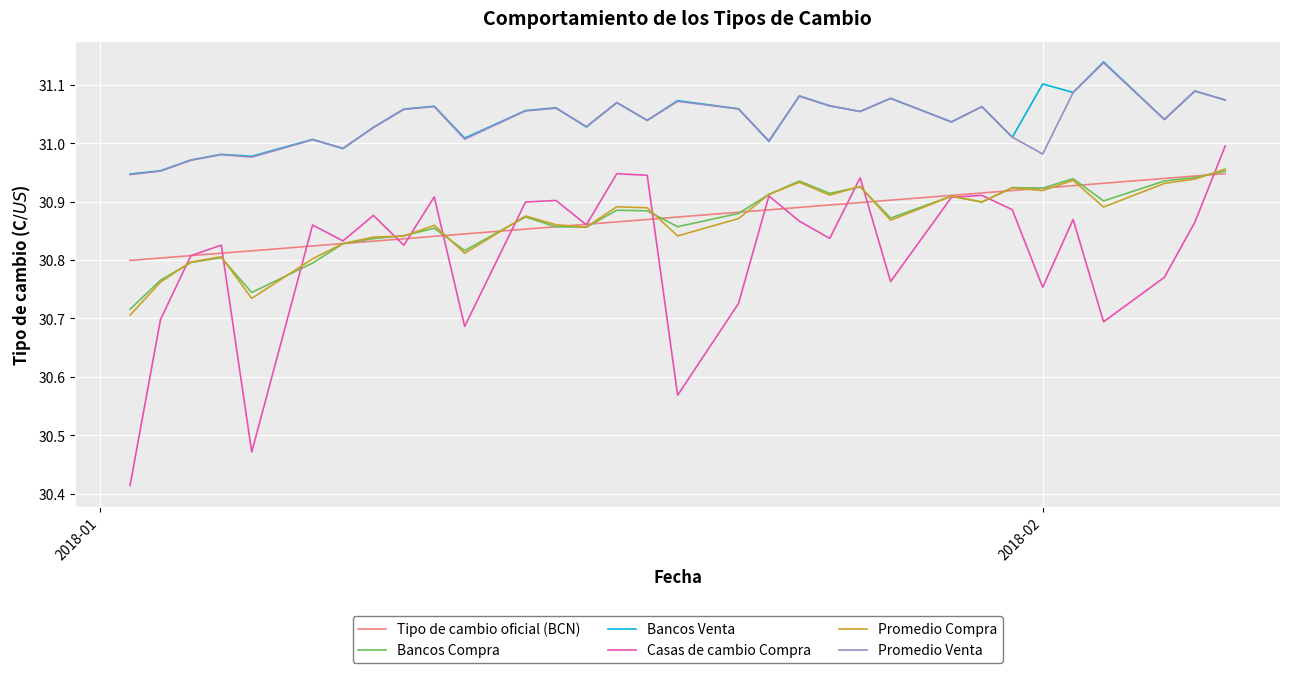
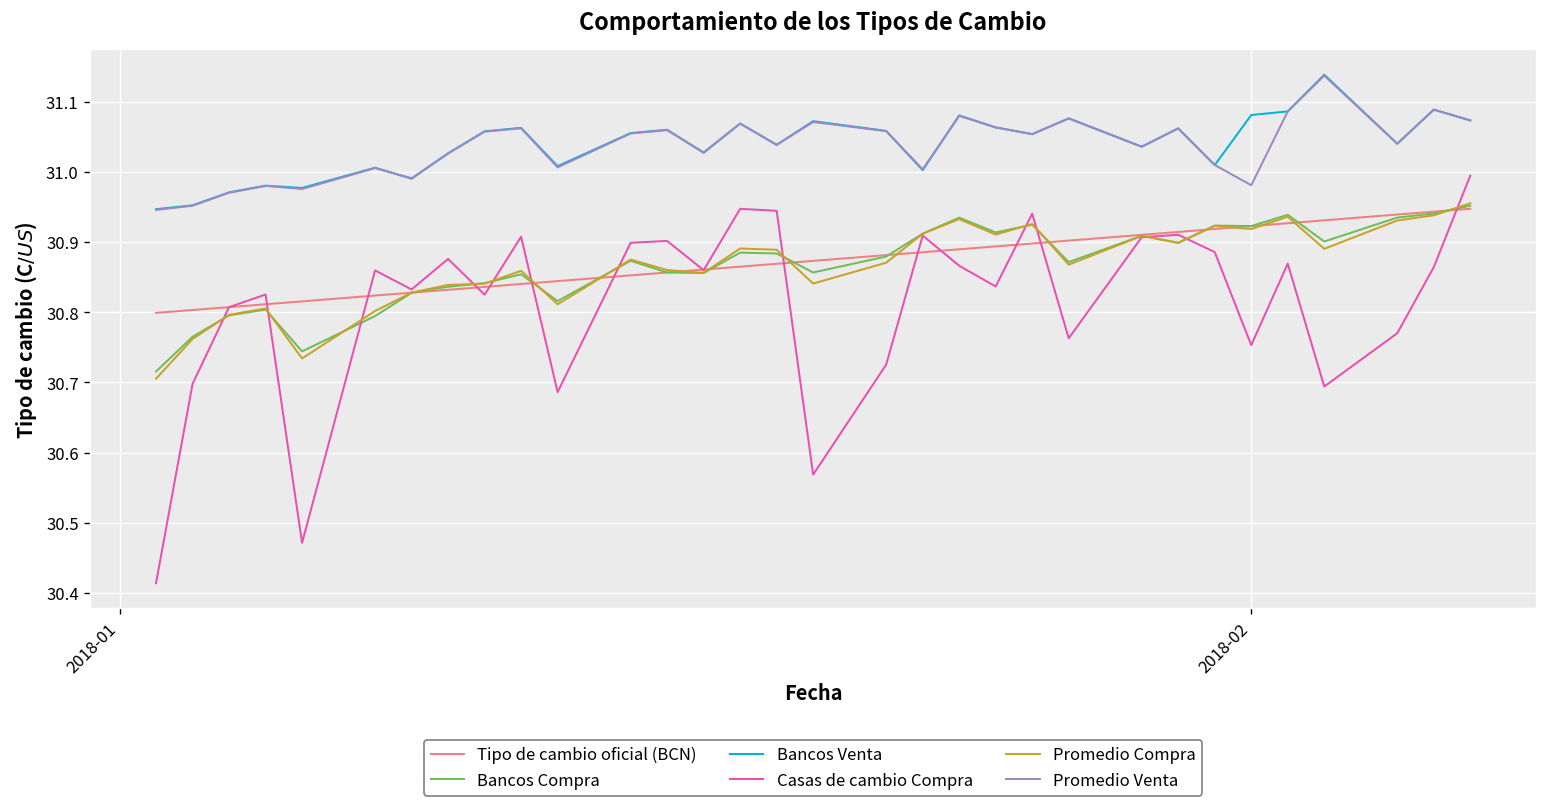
Bancos Venta, 2018-02: 31.10 -> 31.08
